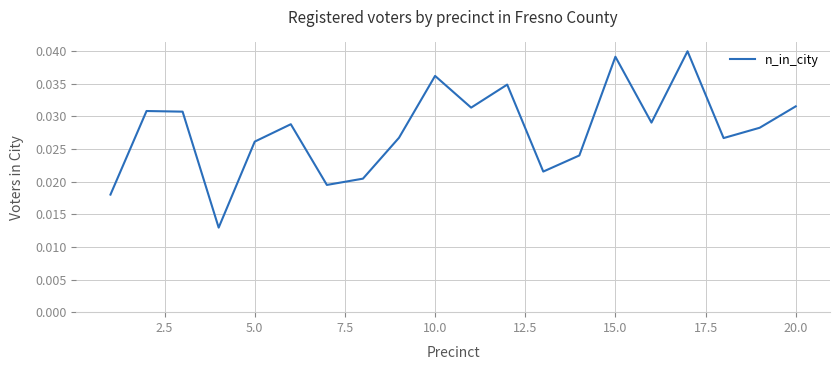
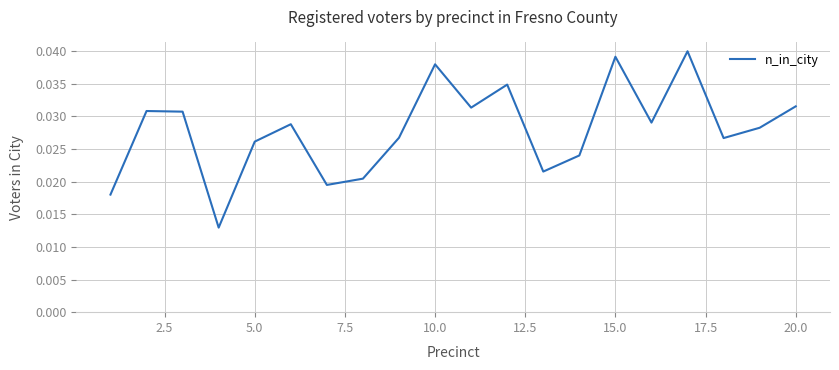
10.0: 0.036 -> 0.038
